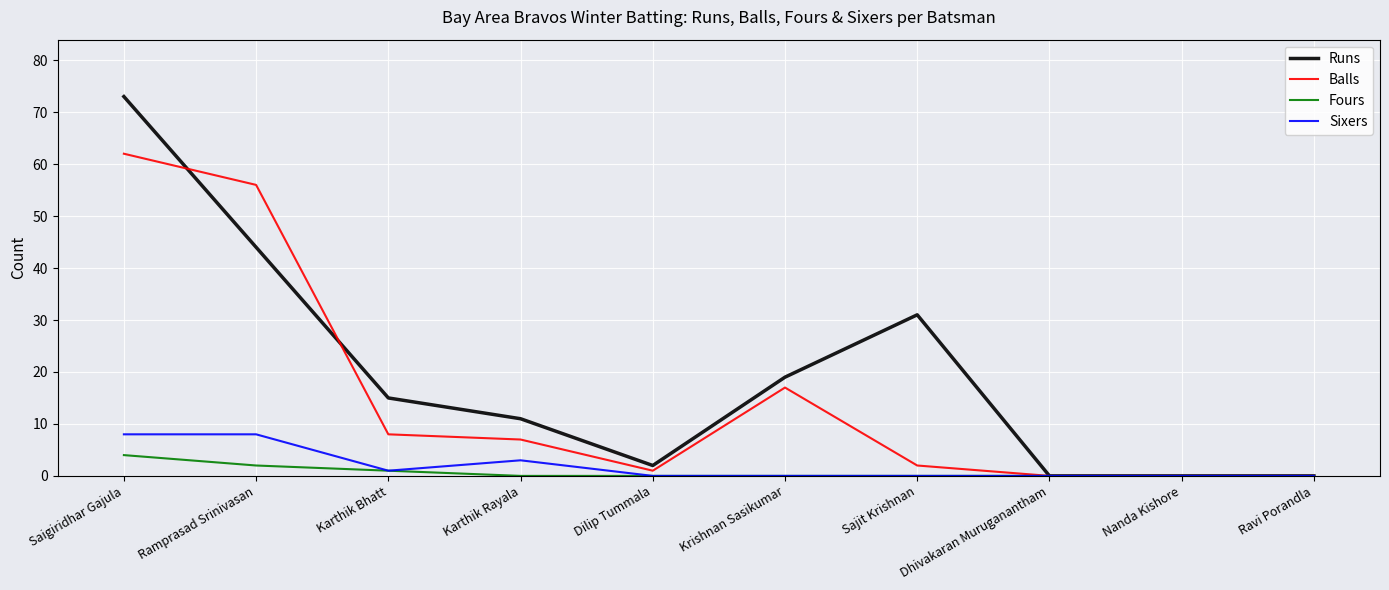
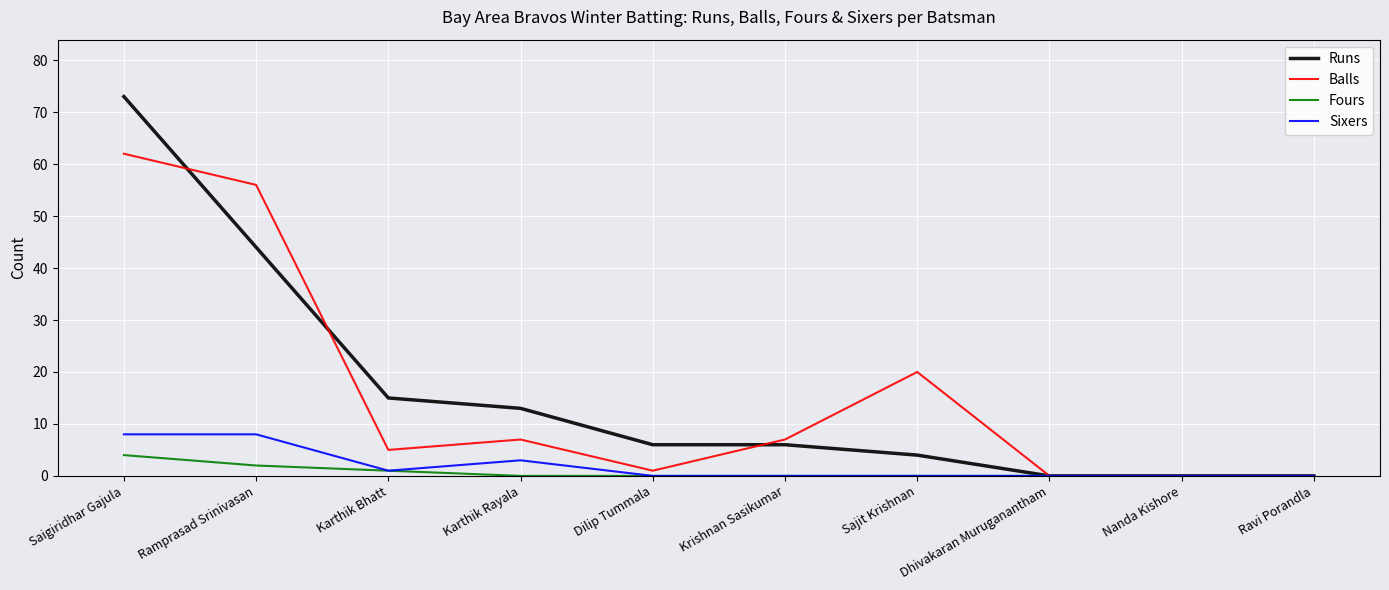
Balls, Karthik Bhatt: 8 -> 5
Runs, Karthik Rayala: 11 -> 13
Runs, Dilip Tummala: 2 -> 6
Runs, Krishnan Sasikumar: 19 -> 6
Balls, Krishnan Sasikumar: 17 -> 7
Runs, Sajit Krishnan: 31 -> 4
Balls, Sajit Krishnan: 2 -> 20
